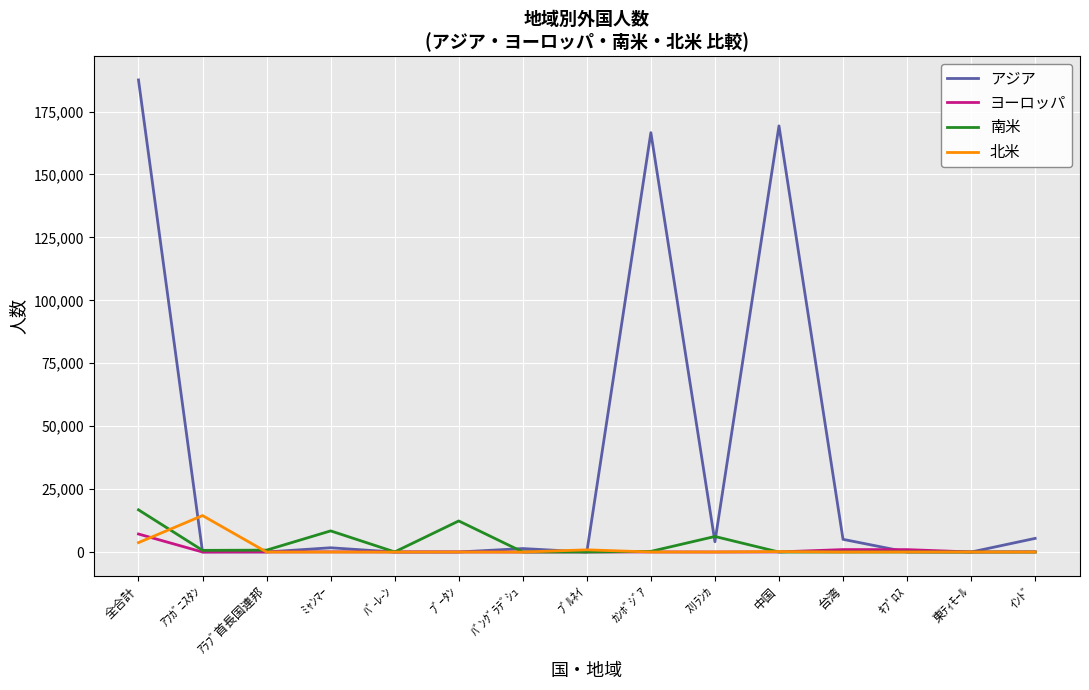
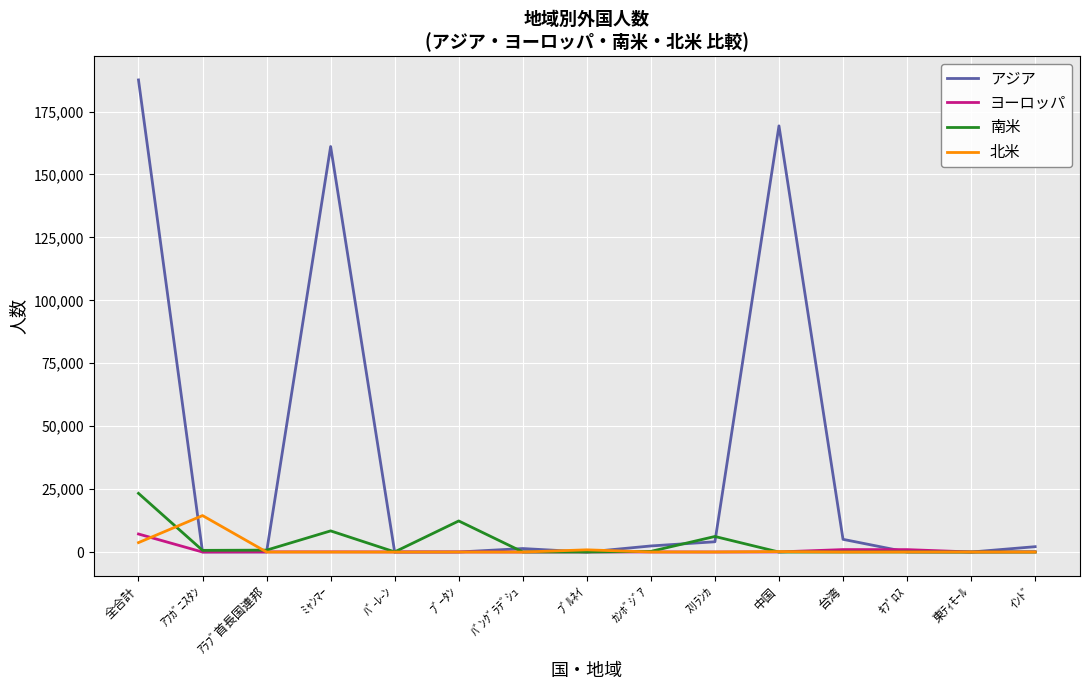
南米, 全合計: 17,000 -> 23,000
アジア, ﾐｬﾝﾏｰ: 2,000 -> 161,000
アジア, ｶﾝﾎﾞｼﾞｱ: 167,000 -> 2,000
アジア, ｲﾝﾄﾞ: 5,000 -> 2,000
